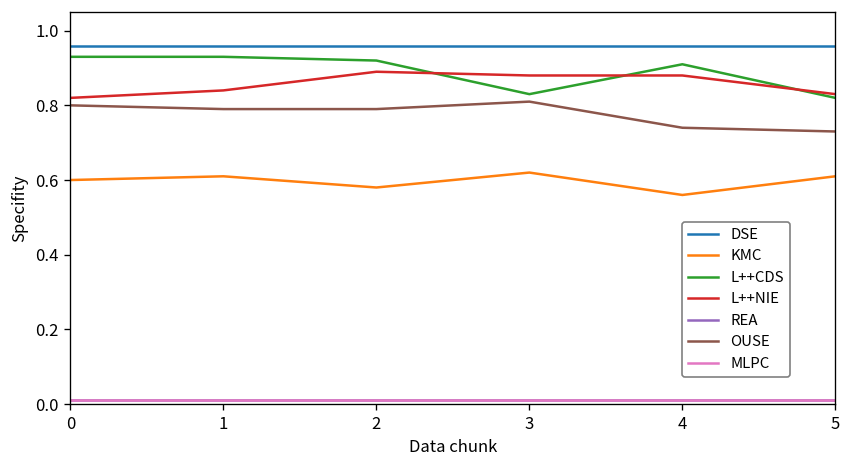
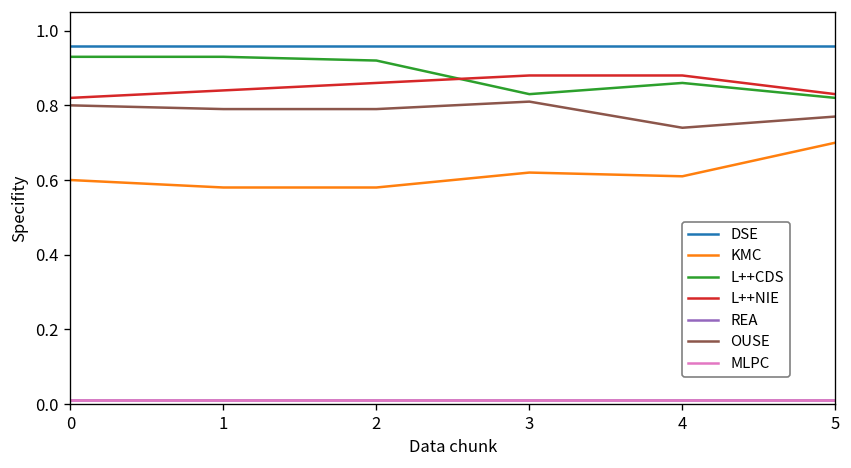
KMC, 1: 0.61 -> 0.58
L++NIE, 2: 0.89 -> 0.86
KMC, 4: 0.56 -> 0.61
L++CDS, 4: 0.91 -> 0.86
KMC, 5: 0.61 -> 0.70
OUSE, 5: 0.73 -> 0.77
